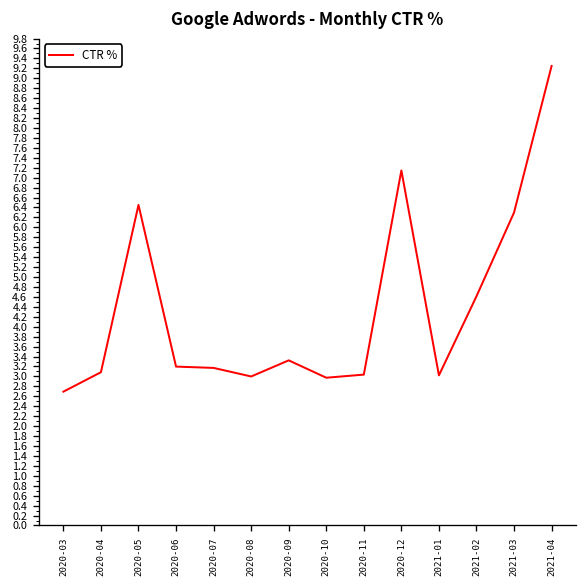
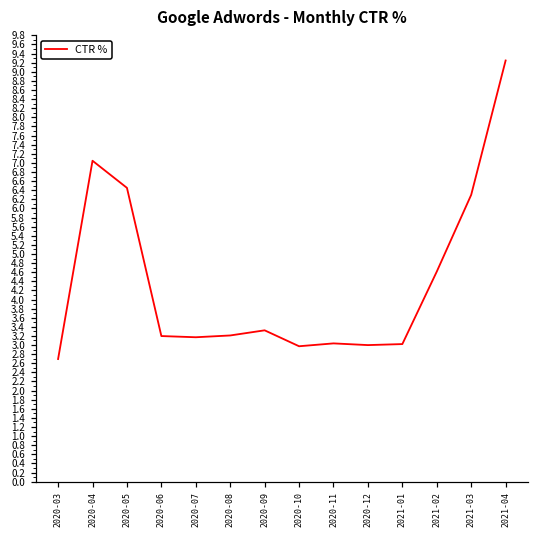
2020-04: 3.1 -> 7.0
2020-08: 3.0 -> 3.2
2020-12: 7.1 -> 3.0
